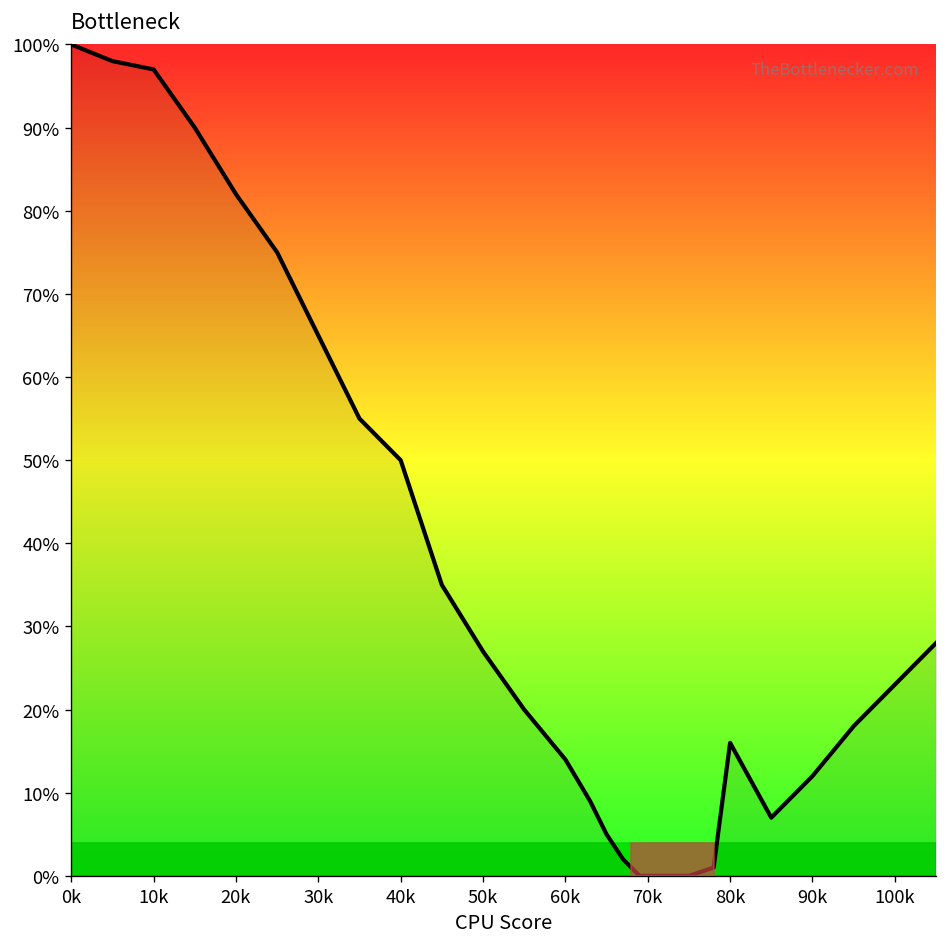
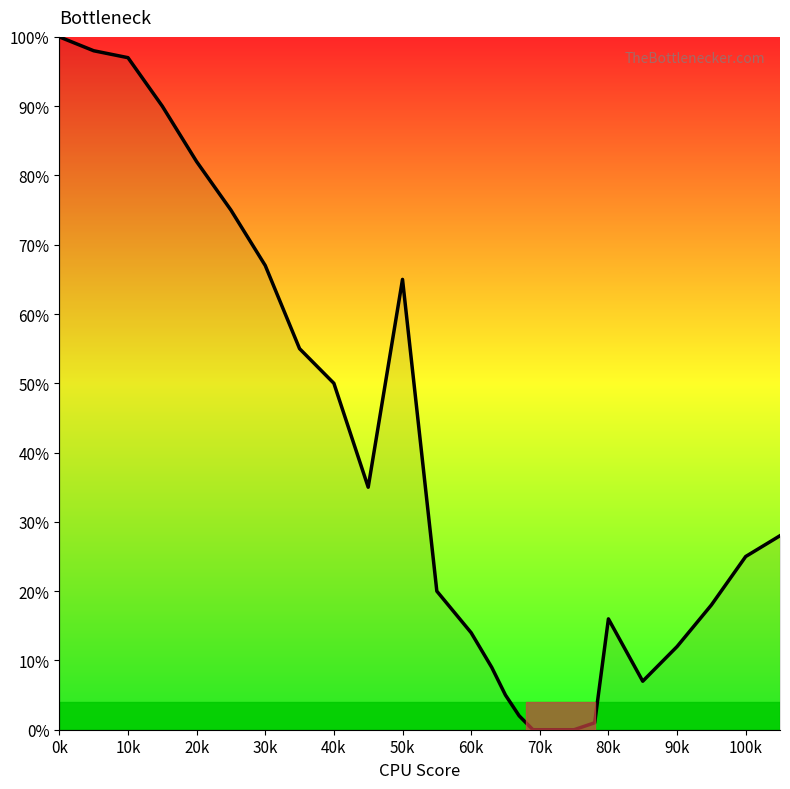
30k: 65% -> 67%
50k: 27% -> 65%
100k: 23% -> 25%
